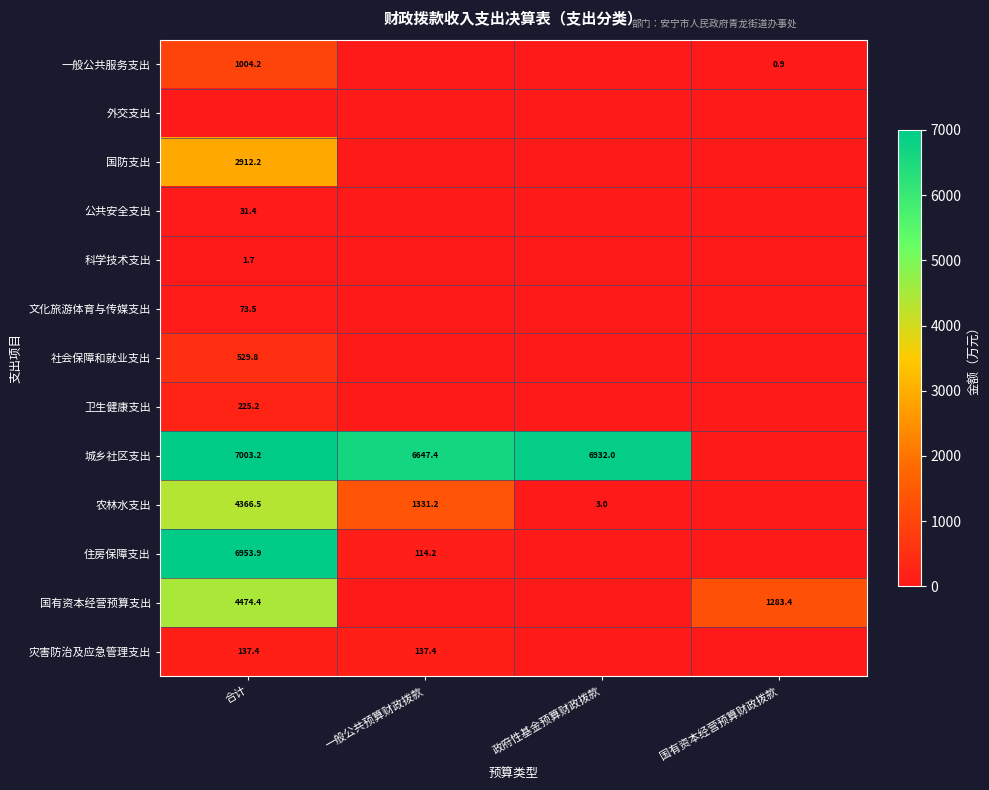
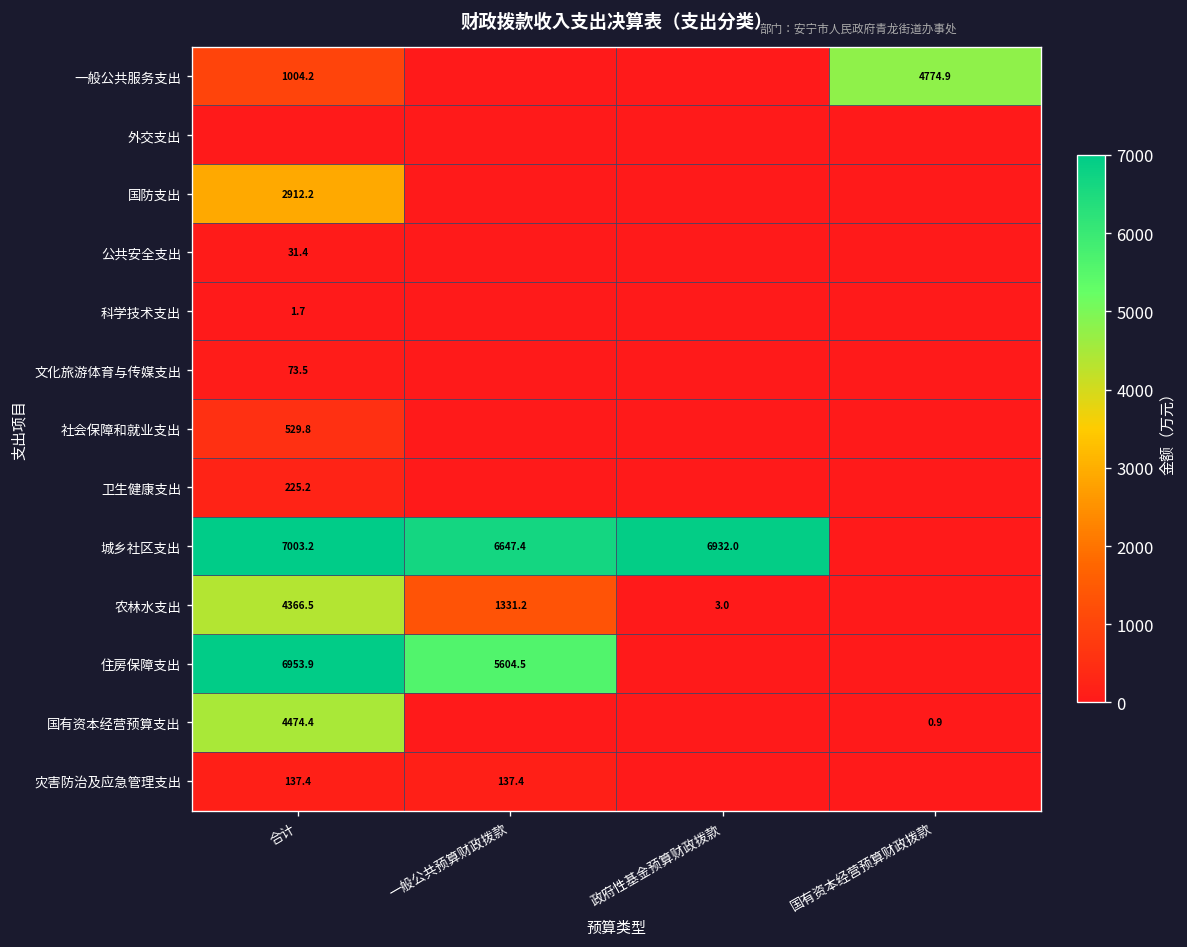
一般公共服务支出, 国有资本经营预算财政拨款: 0.9 -> 4774.9
住房保障支出, 一般公共预算财政拨款: 114.2 -> 5604.5
国有资本经营预算支出, 国有资本经营预算财政拨款: 1283.4 -> 0.9
